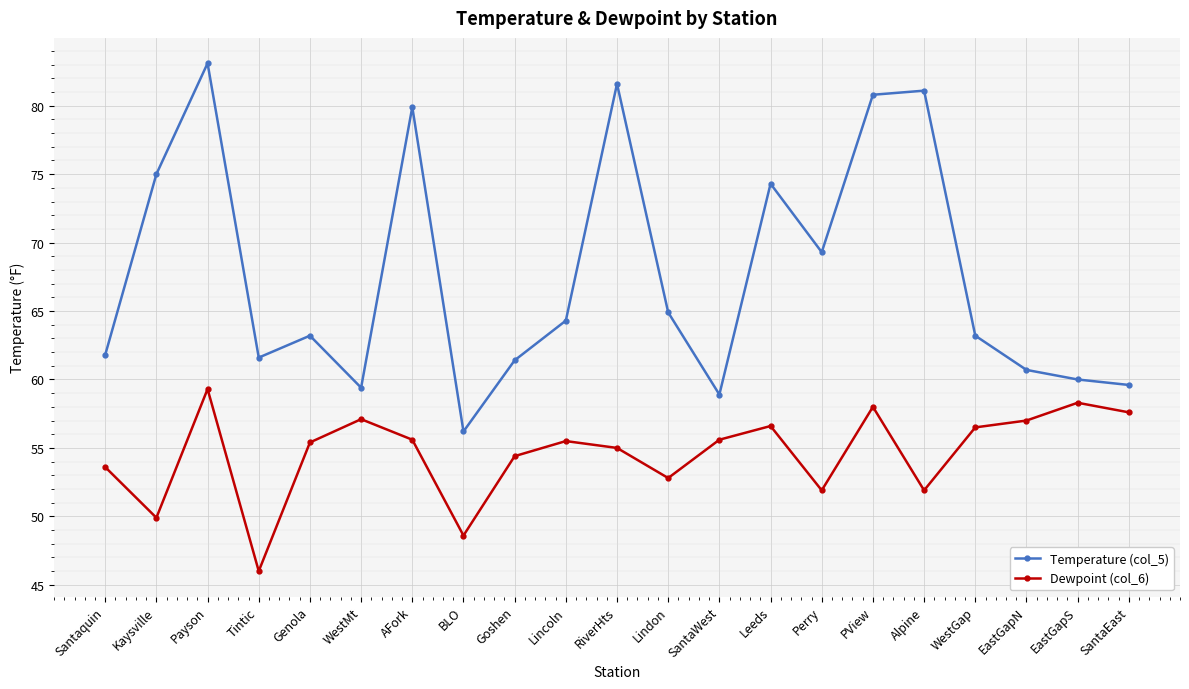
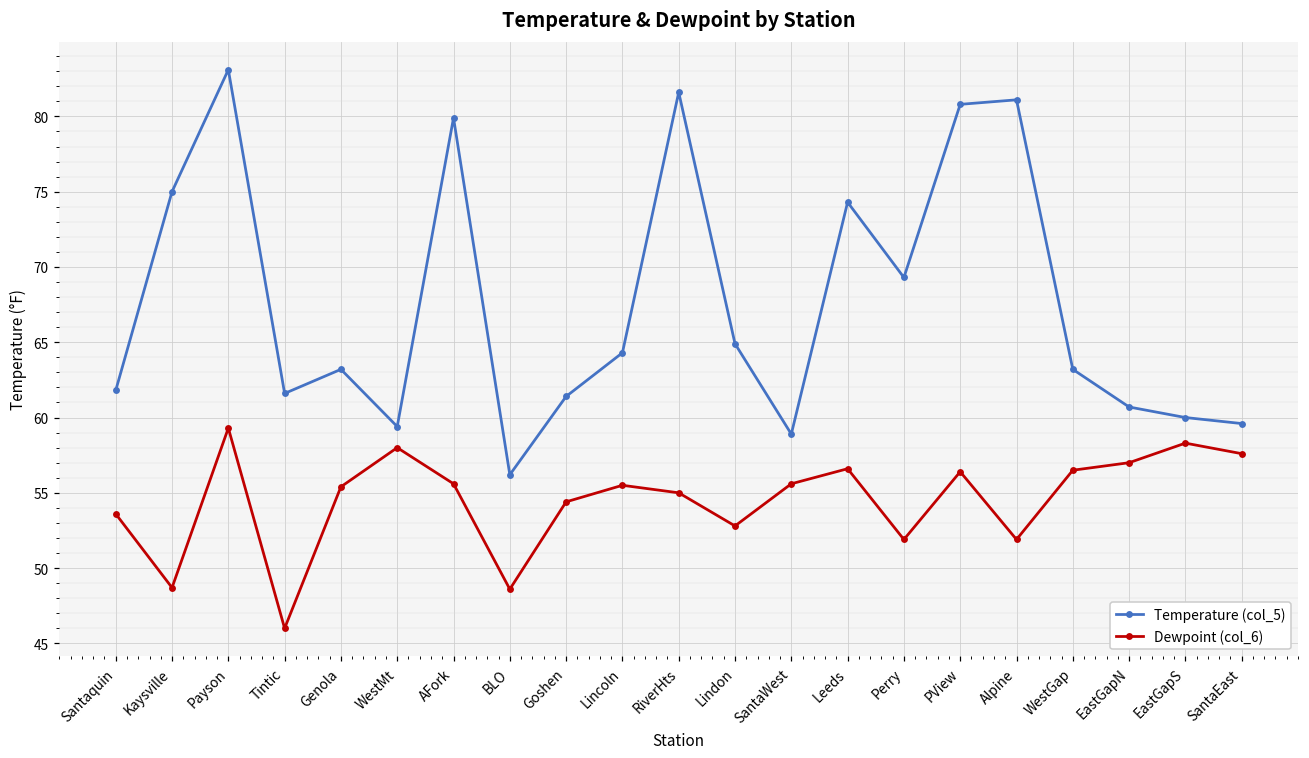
Dewpoint (col_6), Kaysville: 49.9 -> 48.7
Dewpoint (col_6), WestMt: 57.1 -> 58.0
Dewpoint (col_6), PView: 58.0 -> 56.4
